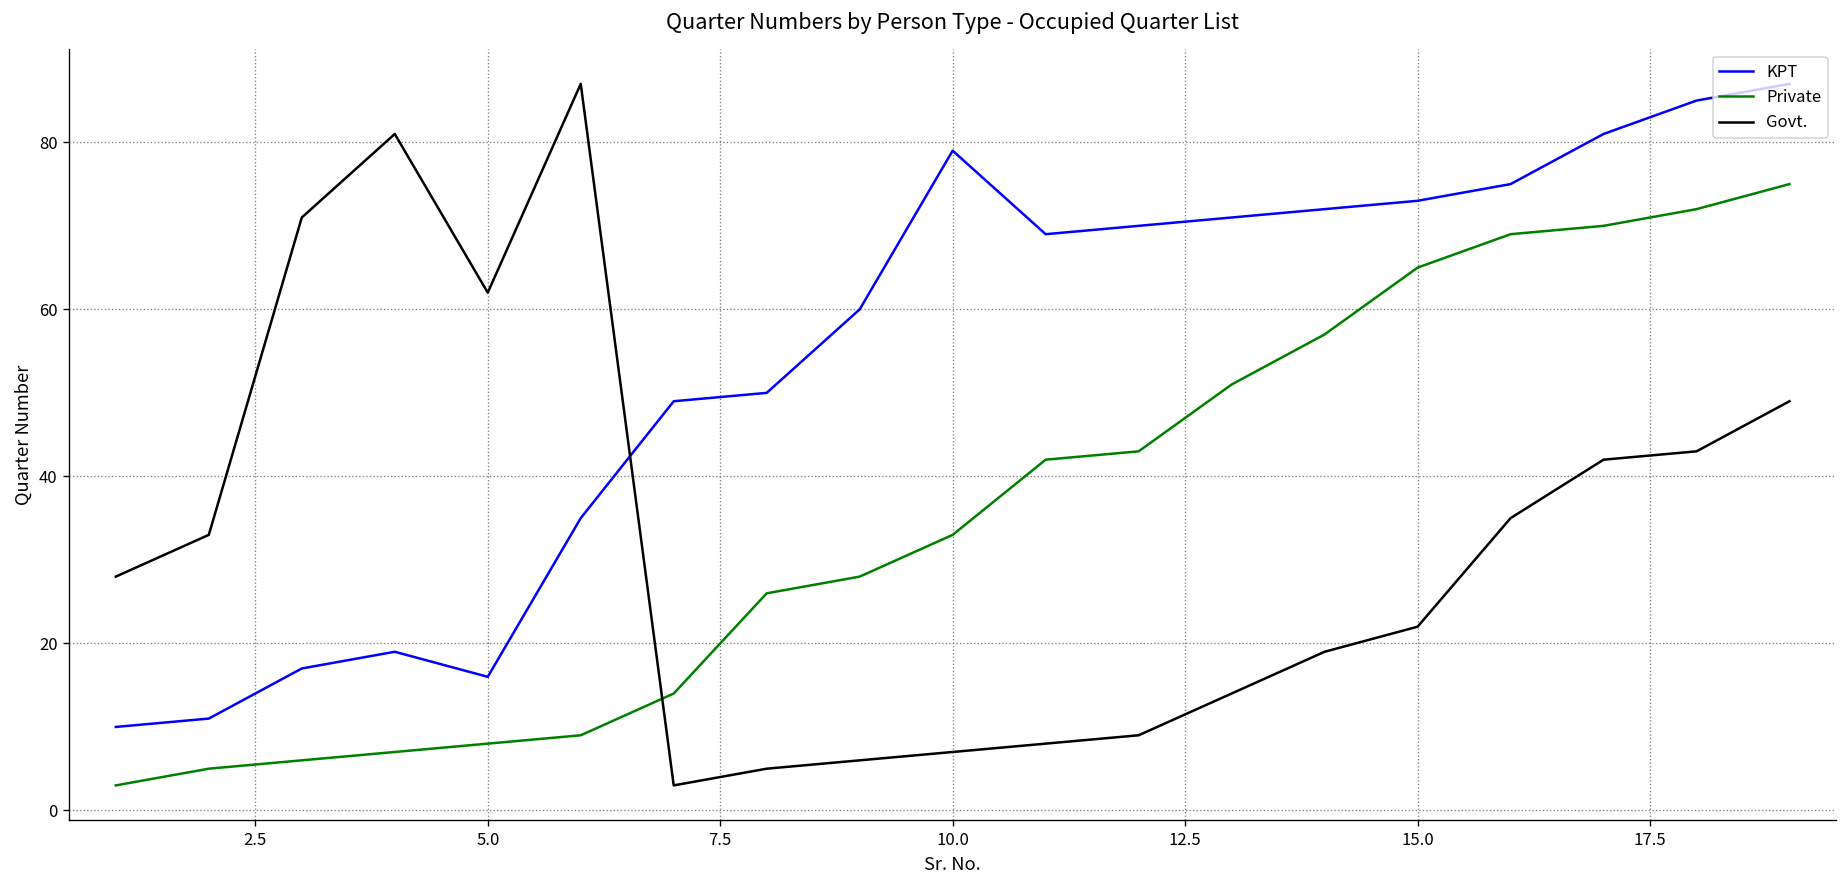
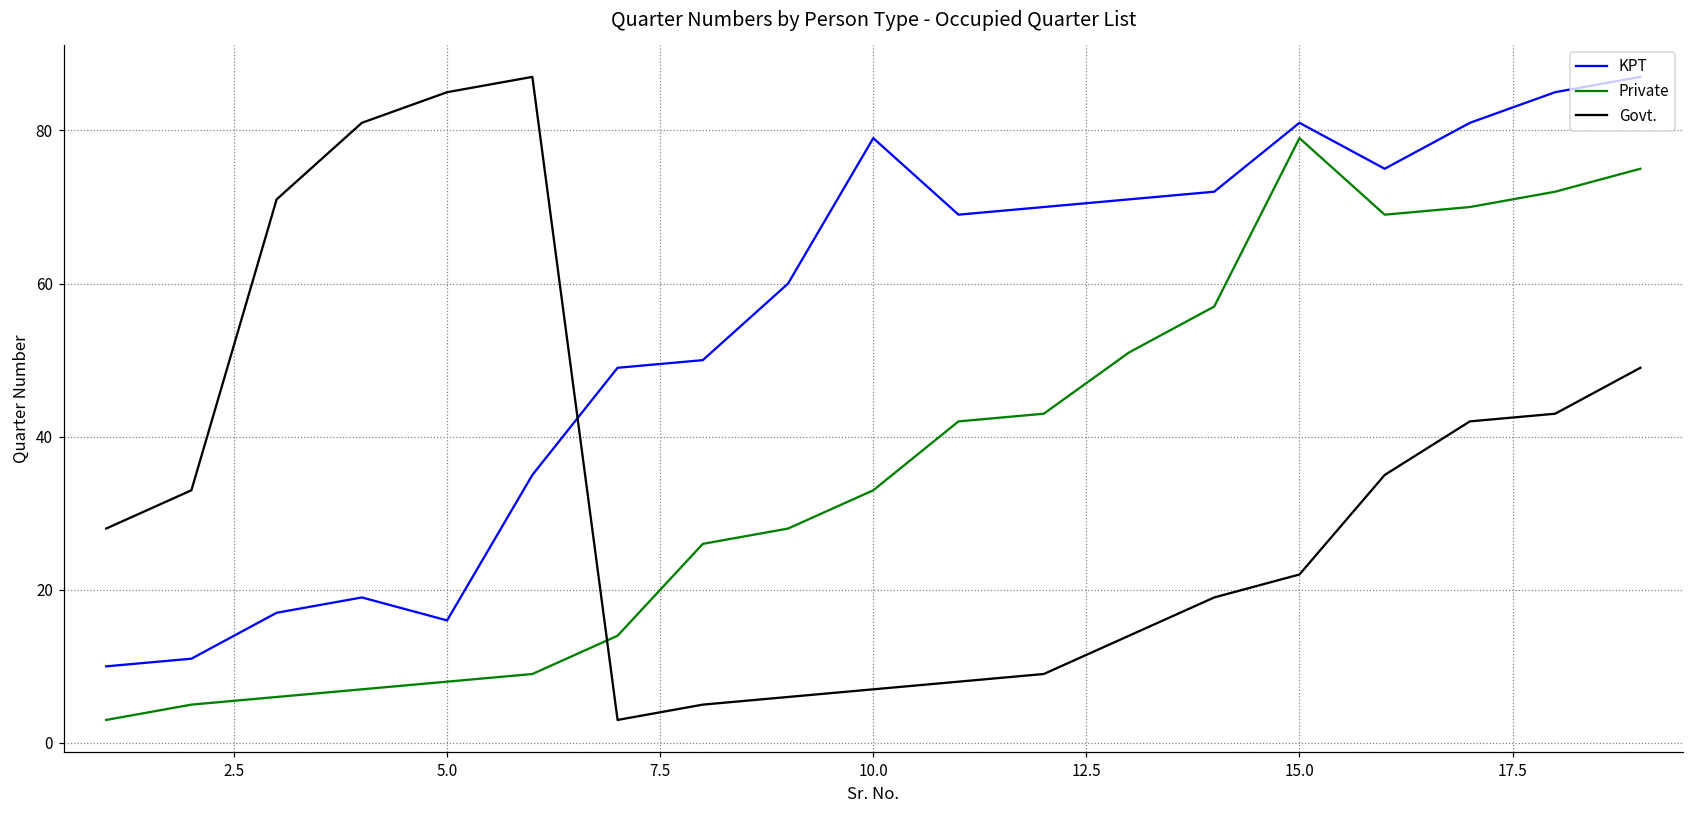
Govt., 5.0: 62 -> 85
KPT, 15.0: 73 -> 81
Private, 15.0: 65 -> 79
